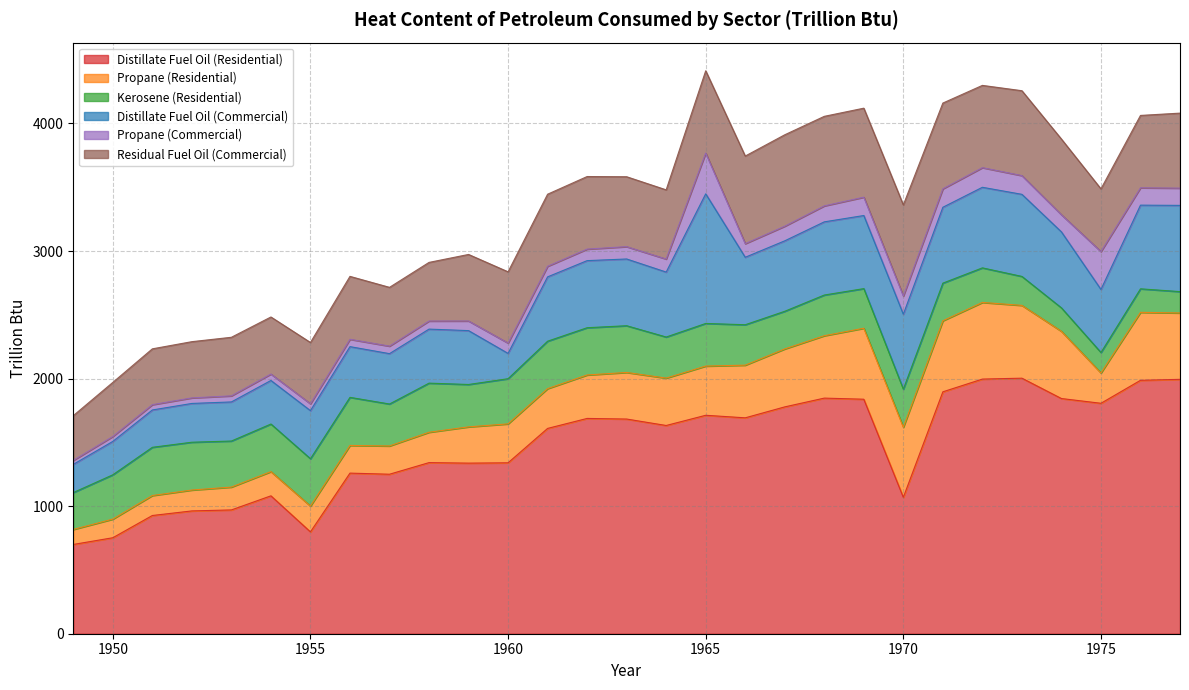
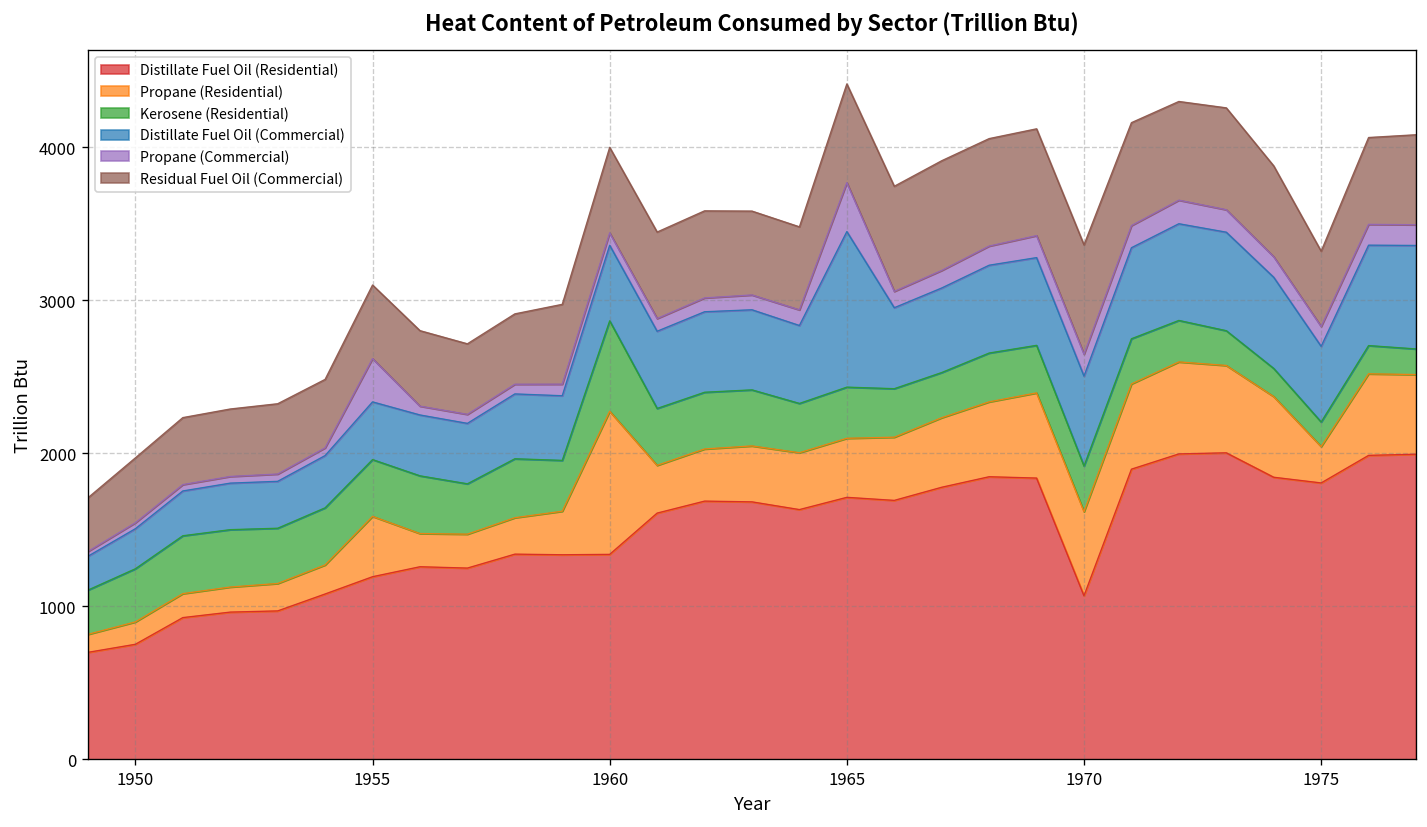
Distillate Fuel Oil (Residential), 1955: 800 -> 1190
Propane (Residential), 1955: 200 -> 390
Propane (Commercial), 1955: 50 -> 280
Propane (Residential), 1960: 310 -> 930
Kerosene (Residential), 1960: 350 -> 590
Distillate Fuel Oil (Commercial), 1960: 200 -> 490
Propane (Commercial), 1975: 300 -> 130
